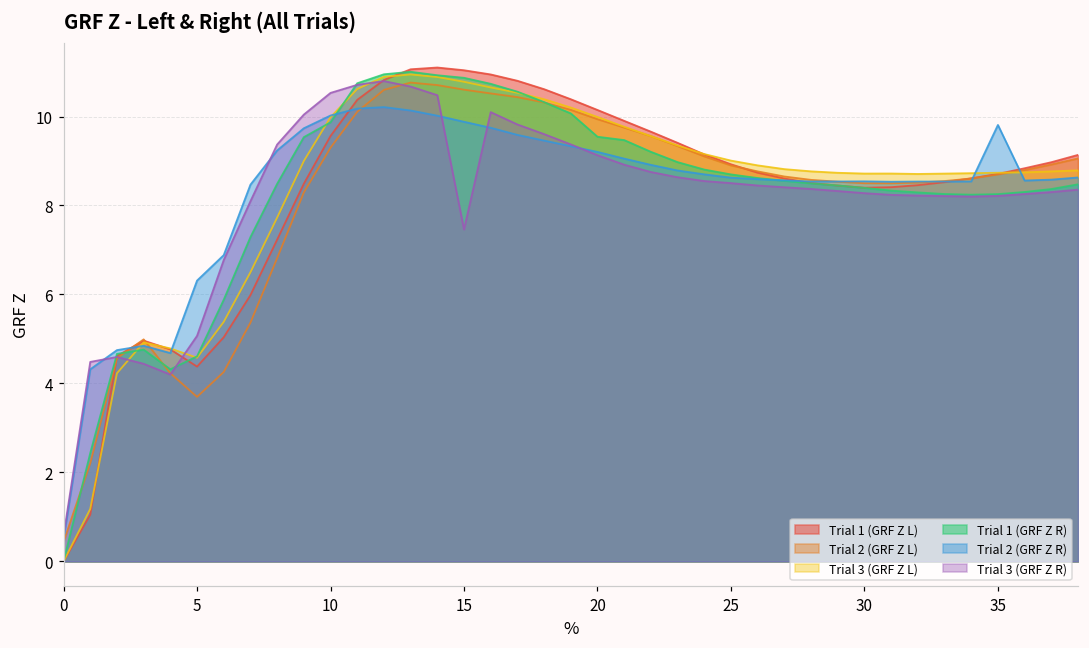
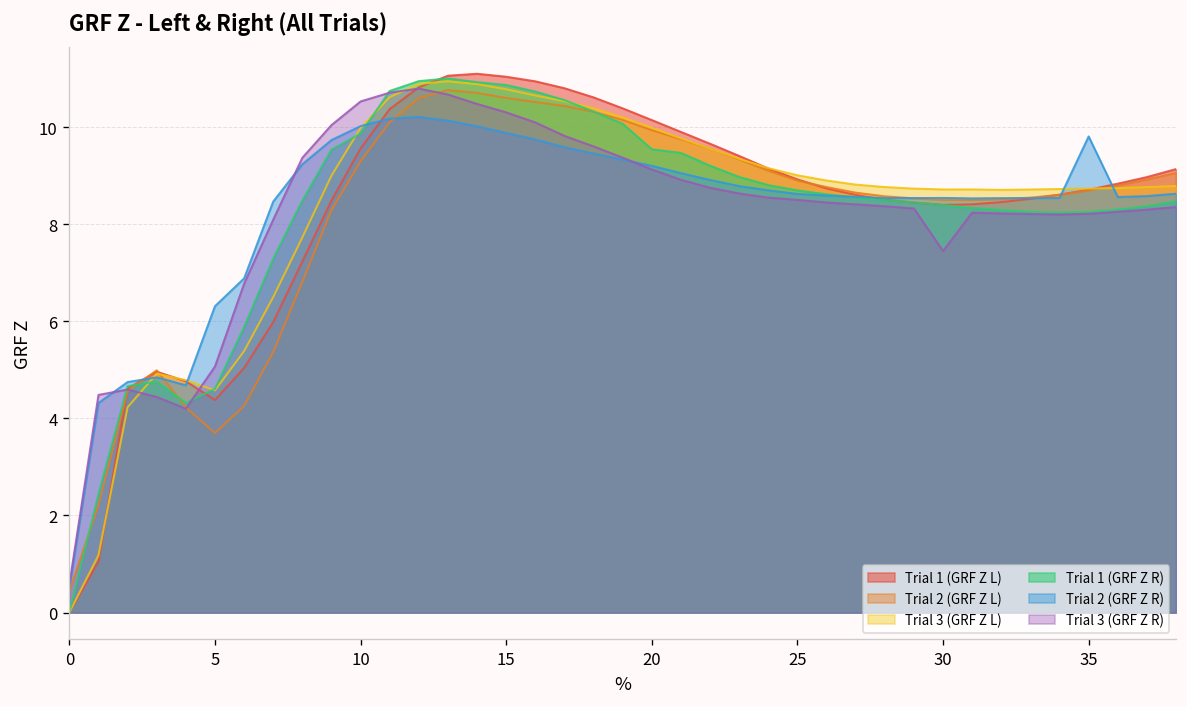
Trial 3 (GRF Z R), 15: 7.5 -> 10.3
Trial 3 (GRF Z R), 30: 8.3 -> 7.4
